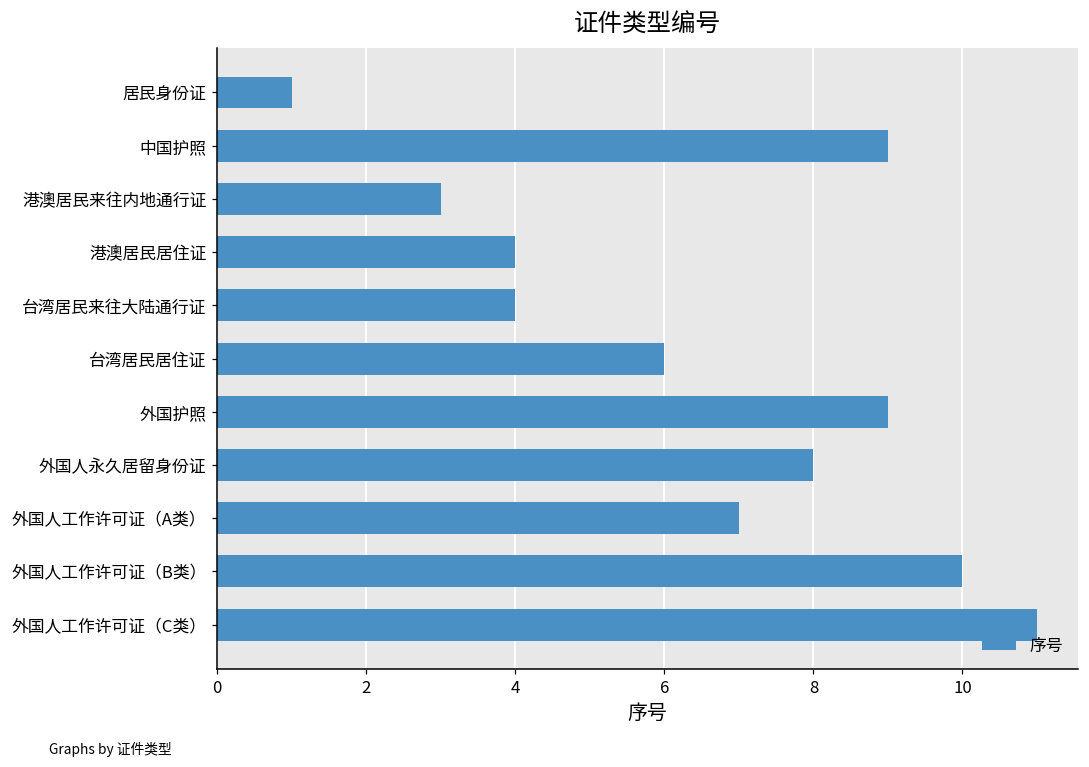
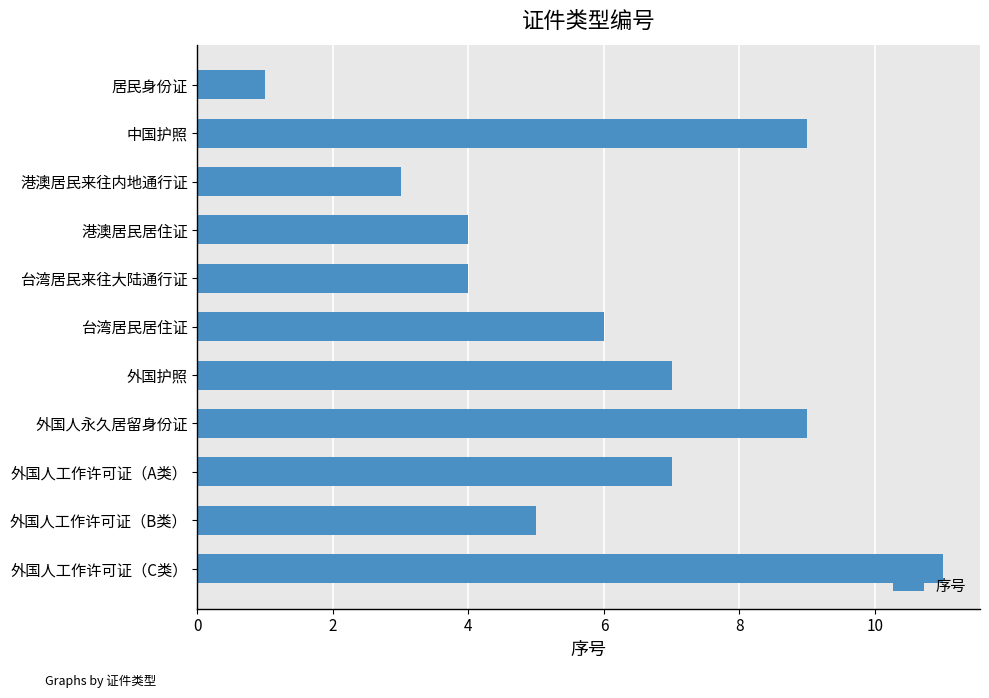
外国护照: 9 -> 7
外国人永久居留身份证: 8 -> 9
外国人工作许可证（B类）: 10 -> 5
